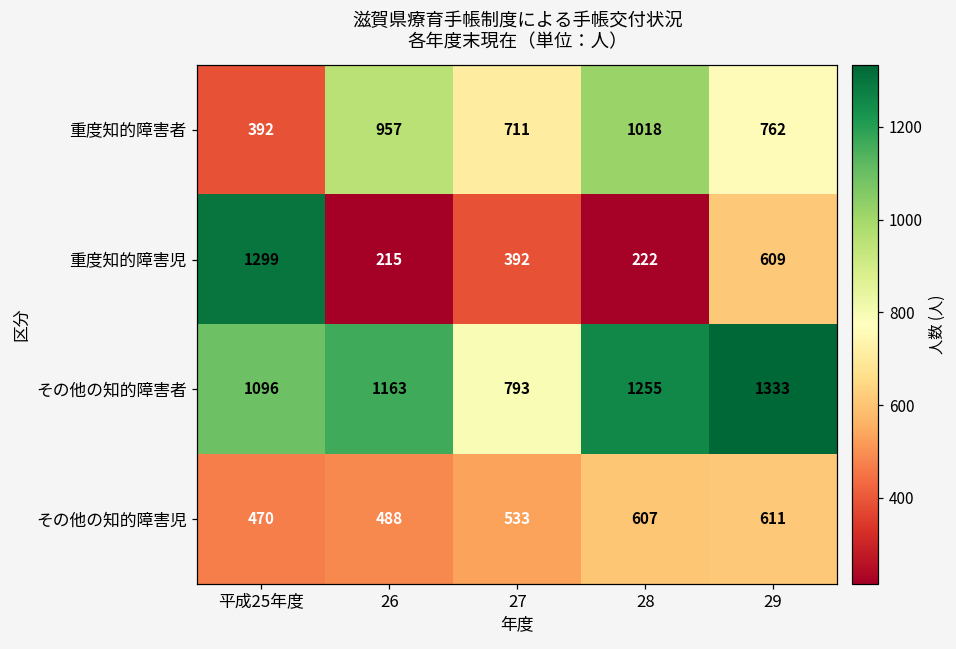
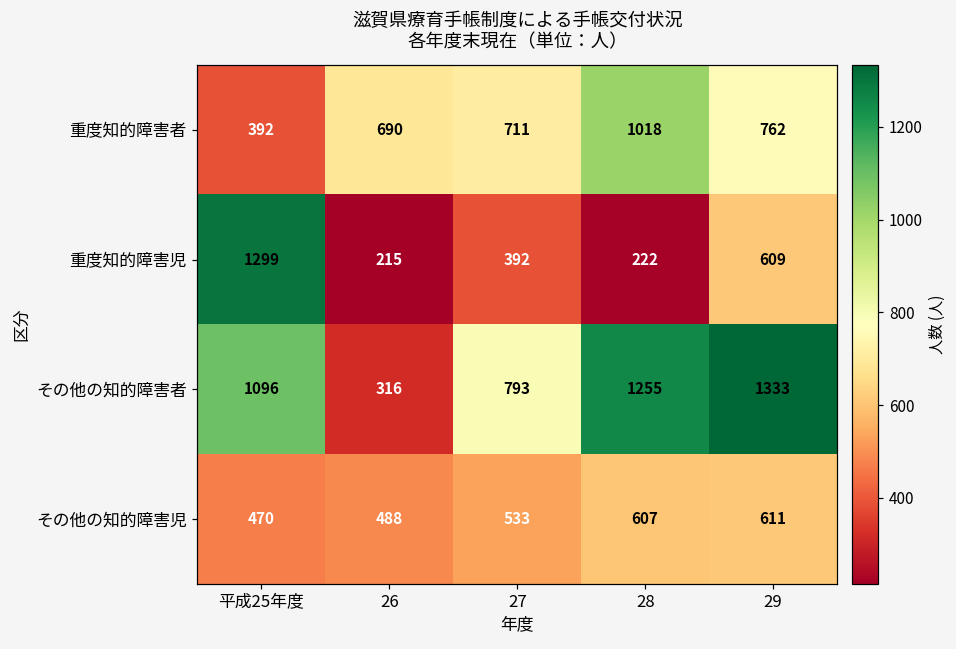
重度知的障害者, 26: 957 -> 690
その他の知的障害者, 26: 1163 -> 316
